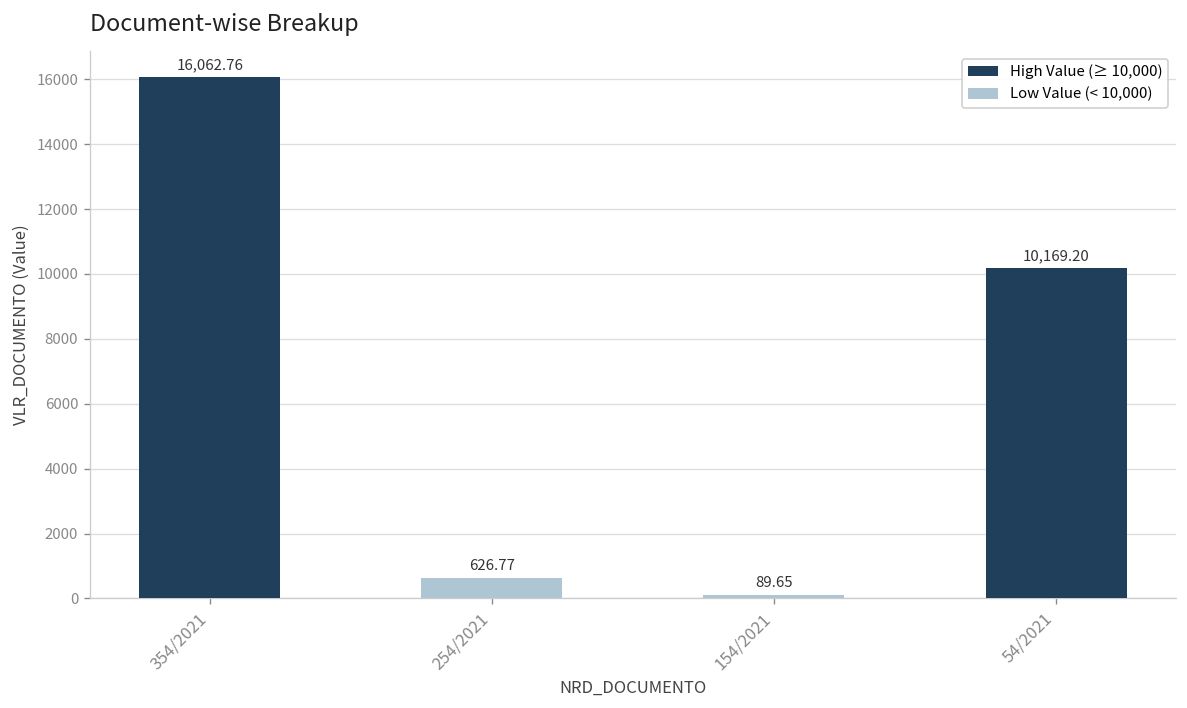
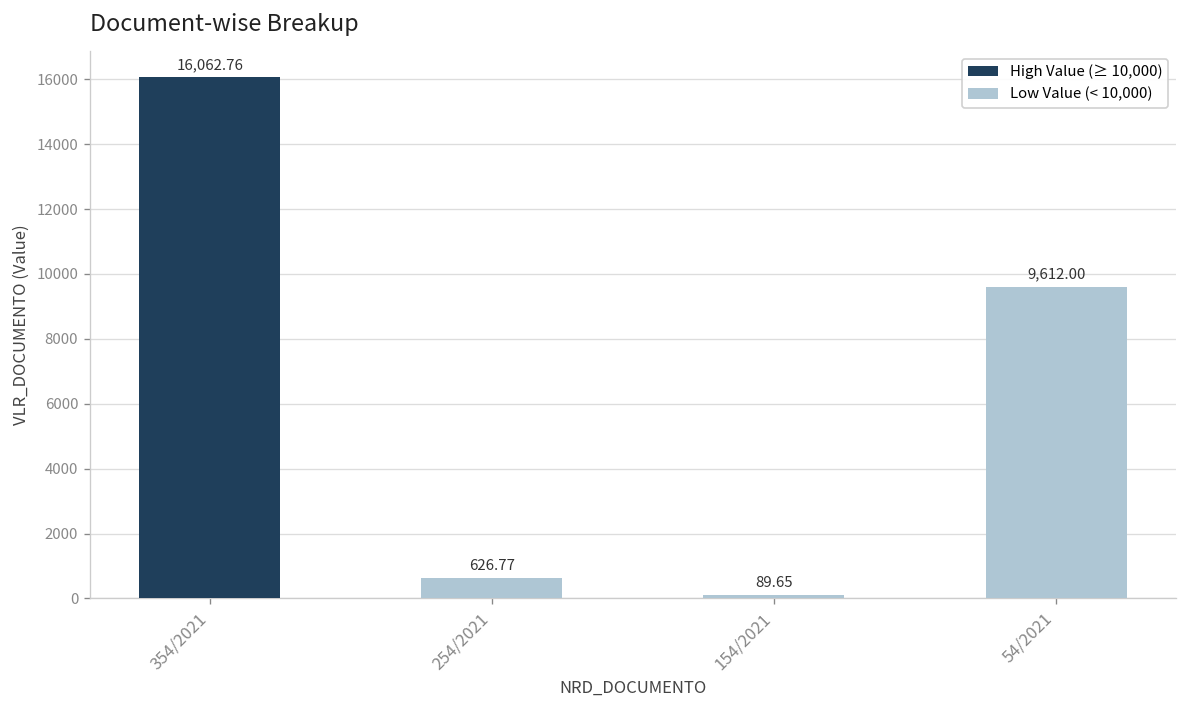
54/2021: 10,169.20 -> 9,612.00
